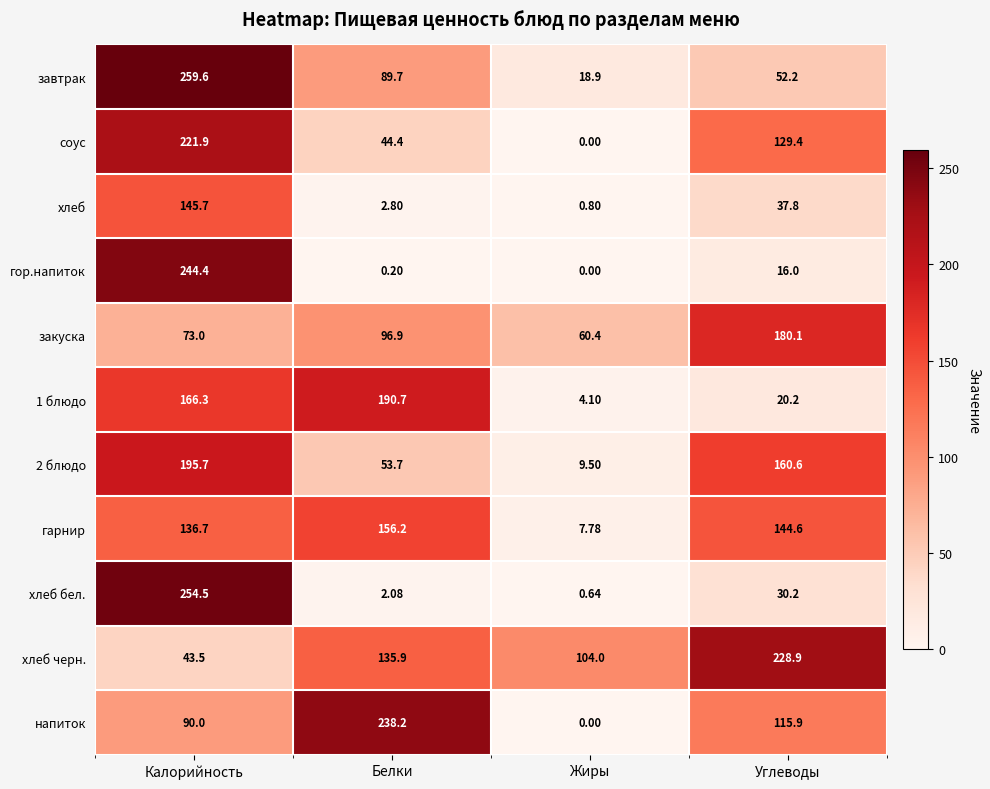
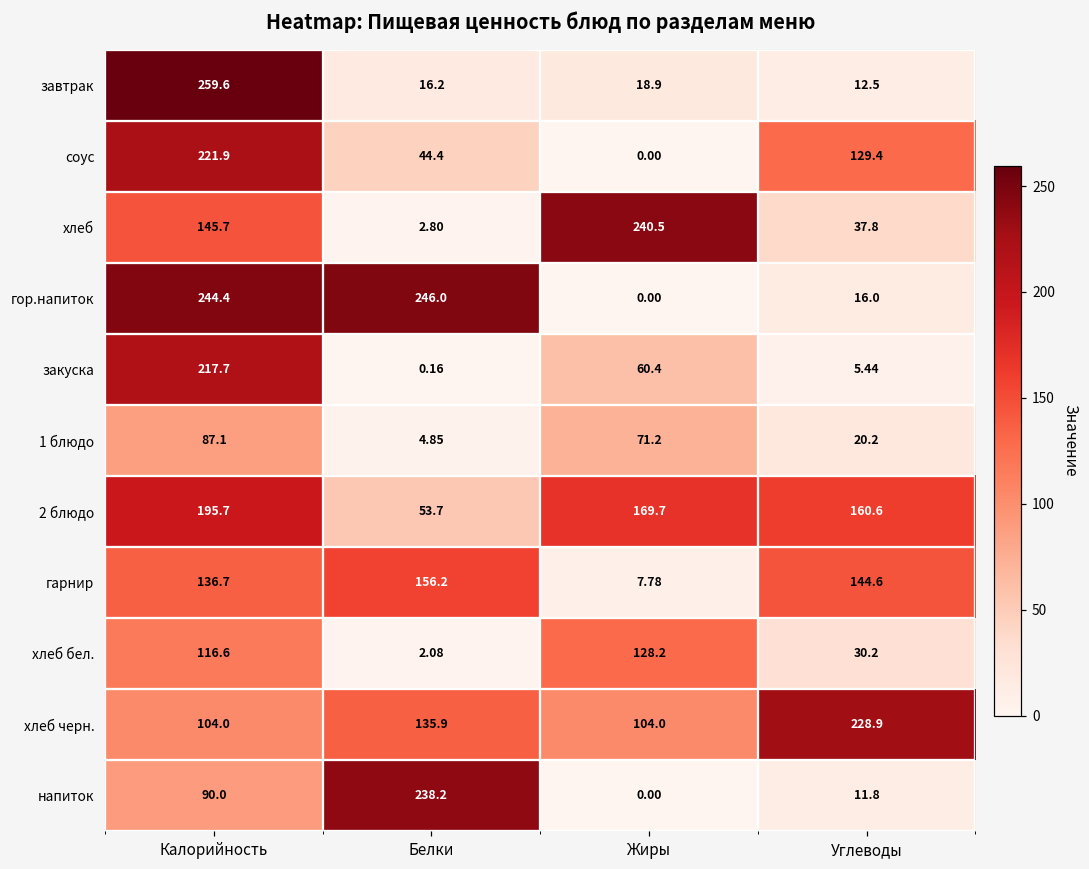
завтрак, Белки: 89.7 -> 16.2
завтрак, Углеводы: 52.2 -> 12.5
хлеб, Жиры: 0.80 -> 240.5
гор.напиток, Белки: 0.20 -> 246.0
закуска, Калорийность: 73.0 -> 217.7
закуска, Белки: 96.9 -> 0.16
закуска, Углеводы: 180.1 -> 5.44
1 блюдо, Калорийность: 166.3 -> 87.1
1 блюдо, Белки: 190.7 -> 4.85
1 блюдо, Жиры: 4.10 -> 71.2
2 блюдо, Жиры: 9.50 -> 169.7
хлеб бел., Калорийность: 254.5 -> 116.6
хлеб бел., Жиры: 0.64 -> 128.2
хлеб черн., Калорийность: 43.5 -> 104.0
напиток, Углеводы: 115.9 -> 11.8
